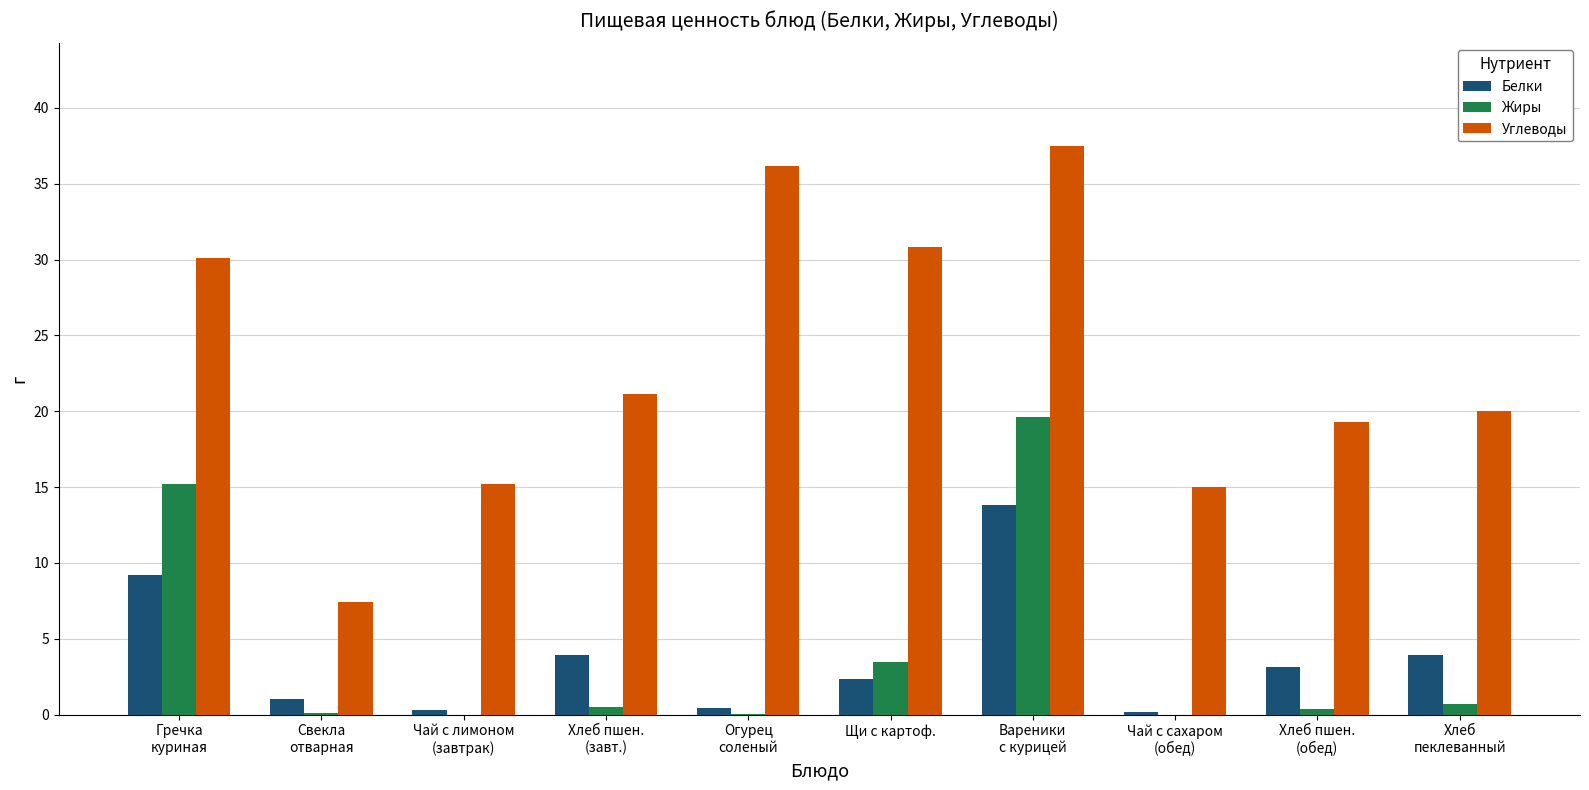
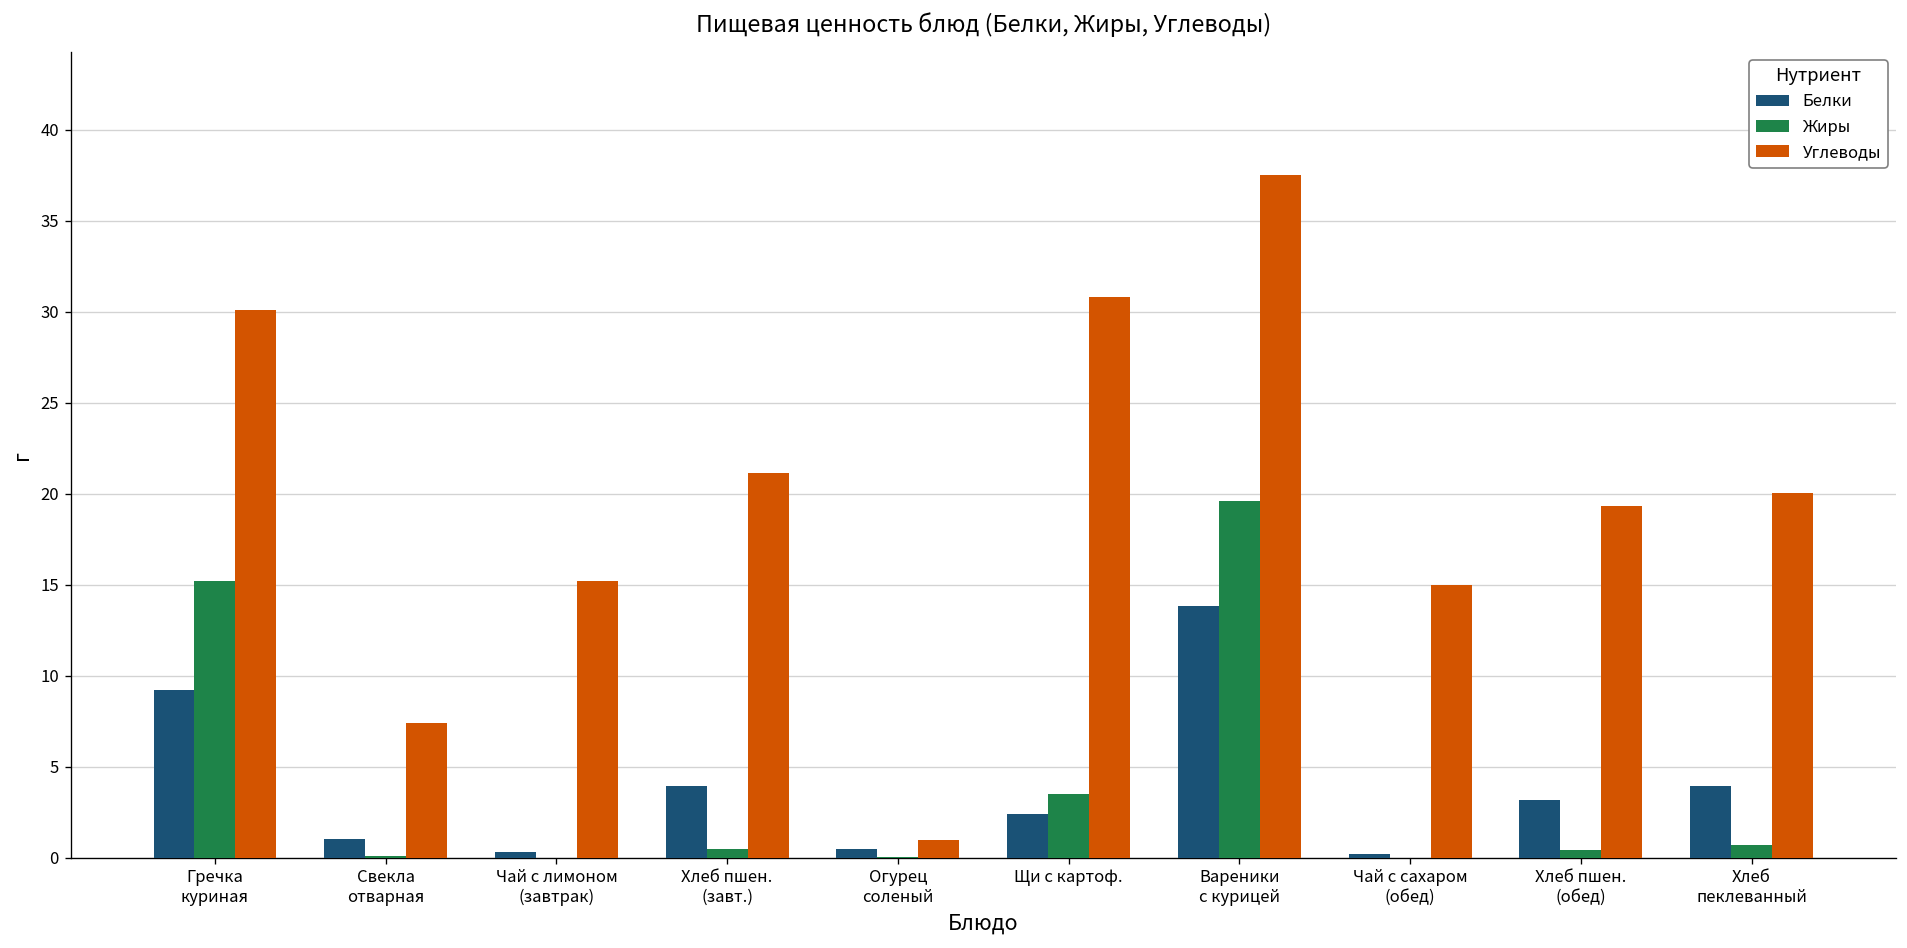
Углеводы, Огурец соленый: 36.2 -> 1.0
